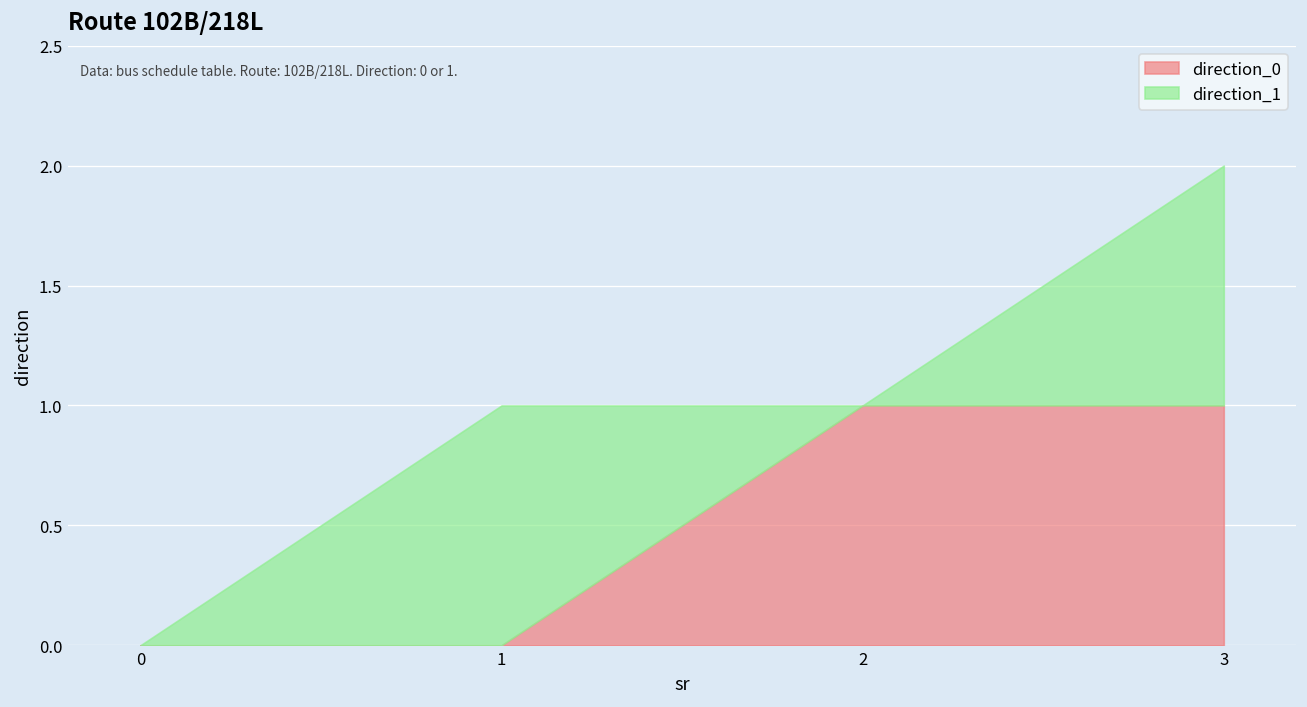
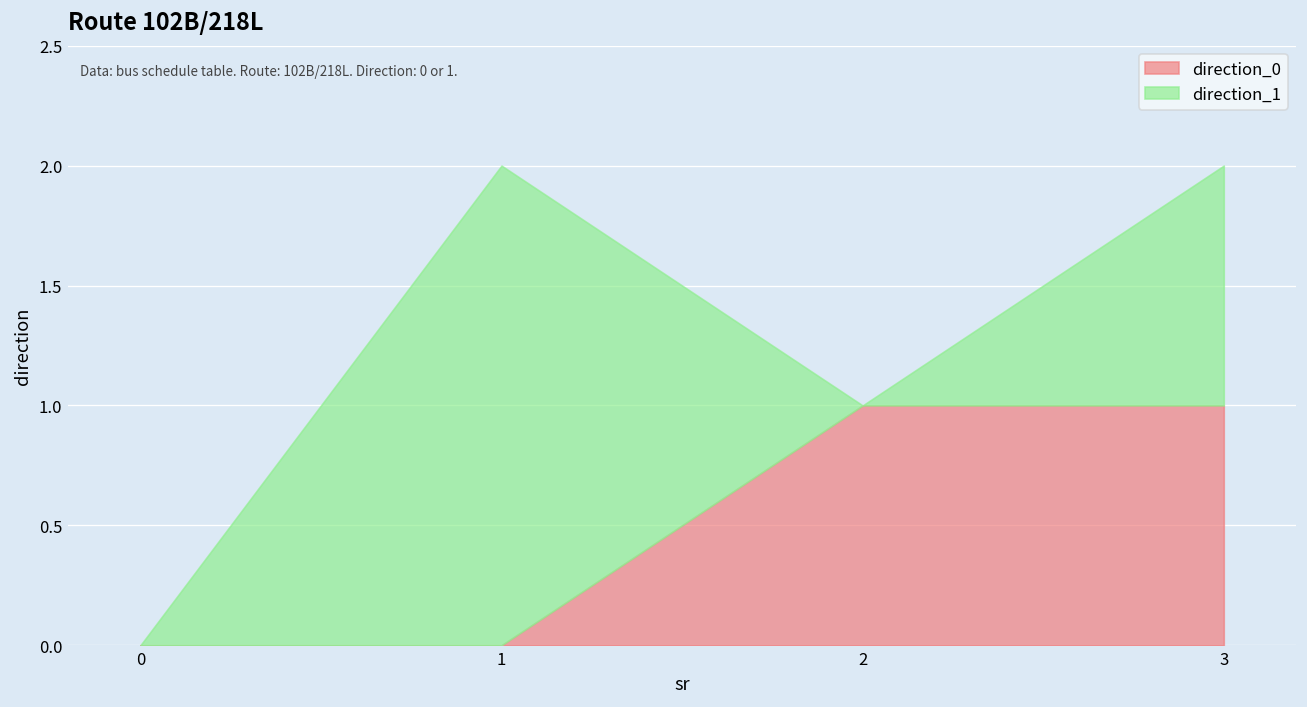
direction_1, 1: 1 -> 2
